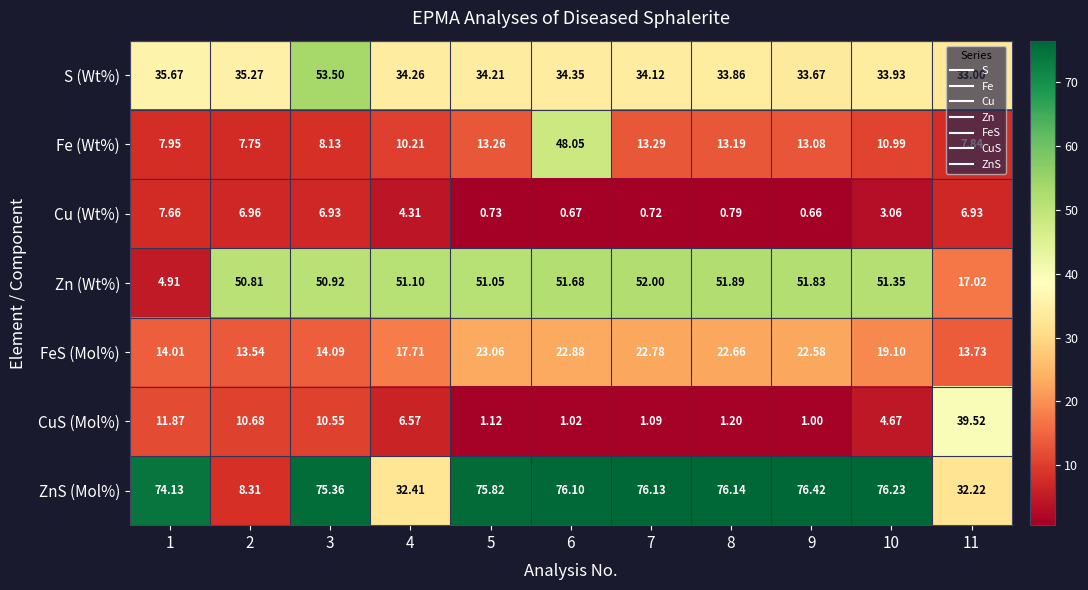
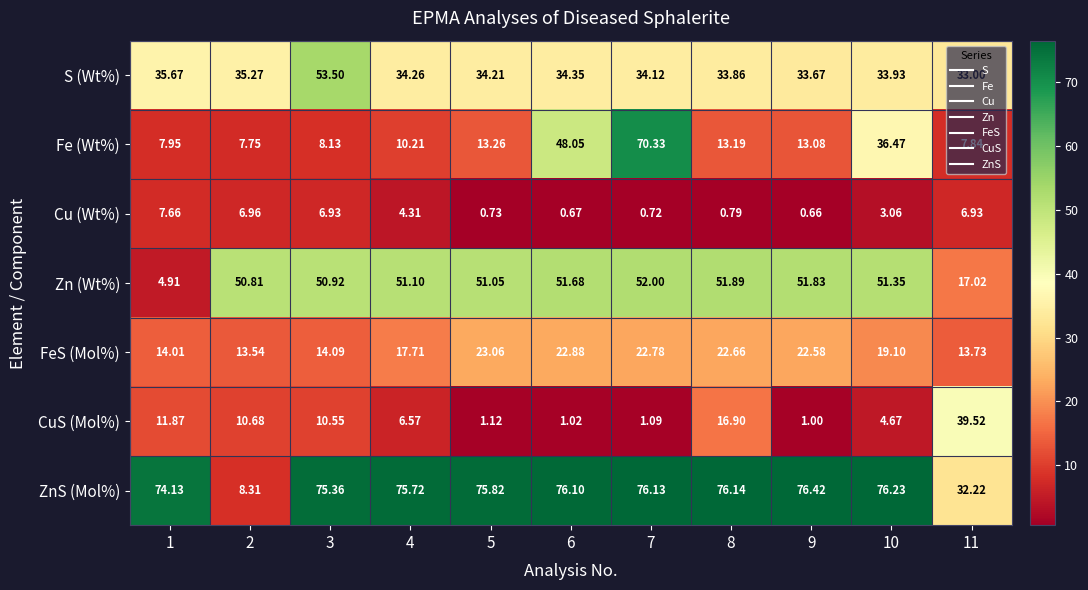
Fe (Wt%), 7: 13.29 -> 70.33
Fe (Wt%), 10: 10.99 -> 36.47
CuS (Mol%), 8: 1.20 -> 16.90
ZnS (Mol%), 4: 32.41 -> 75.72
